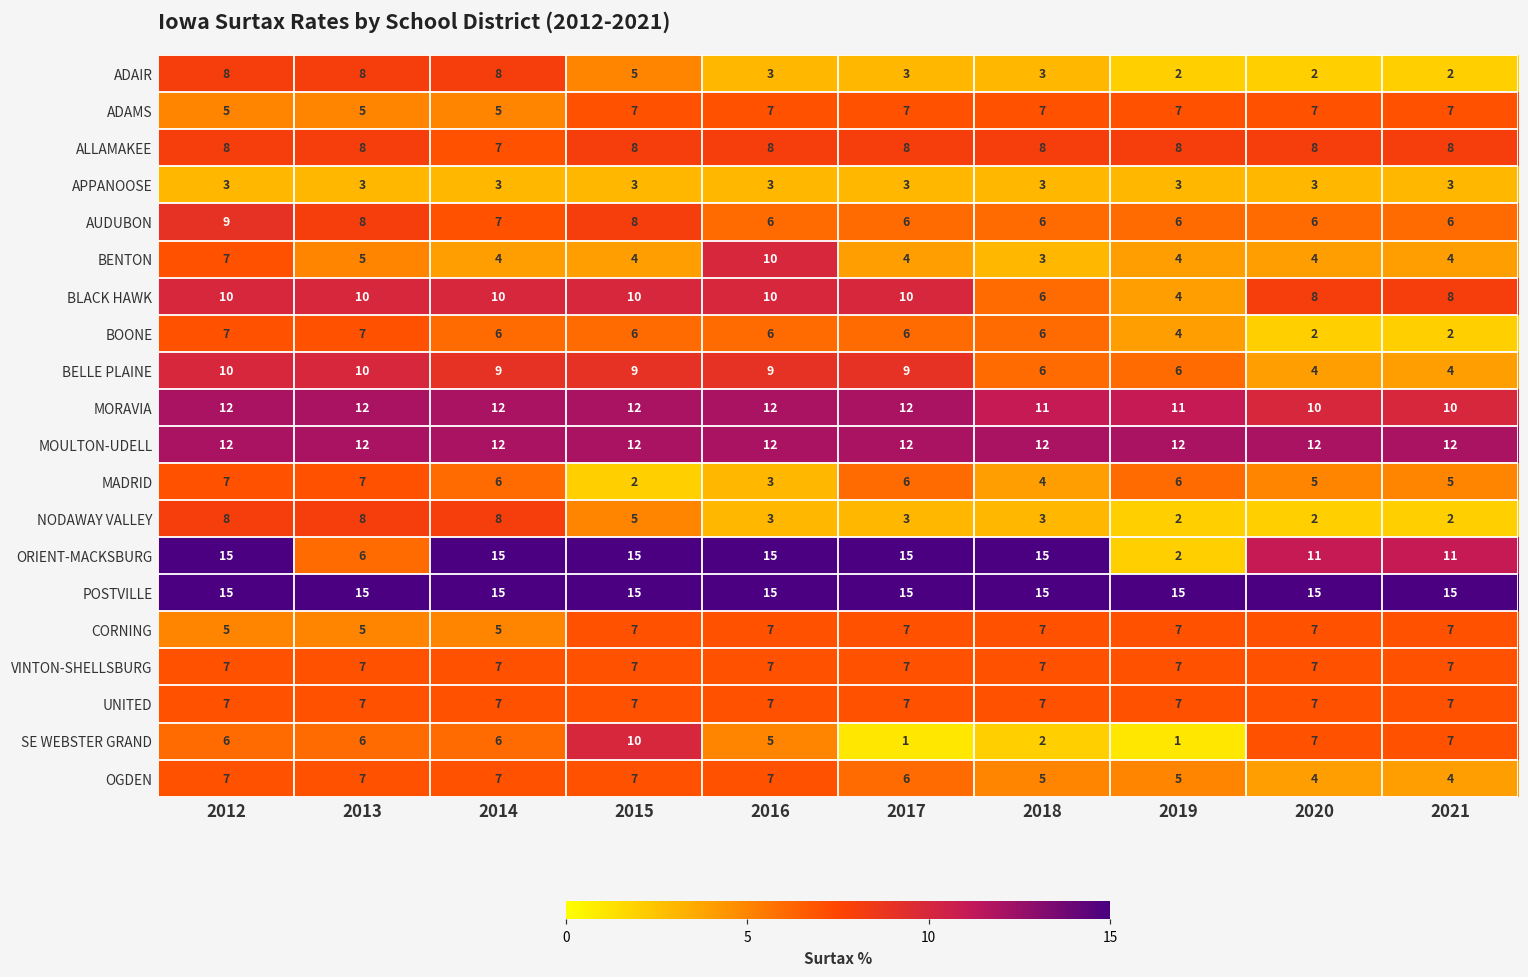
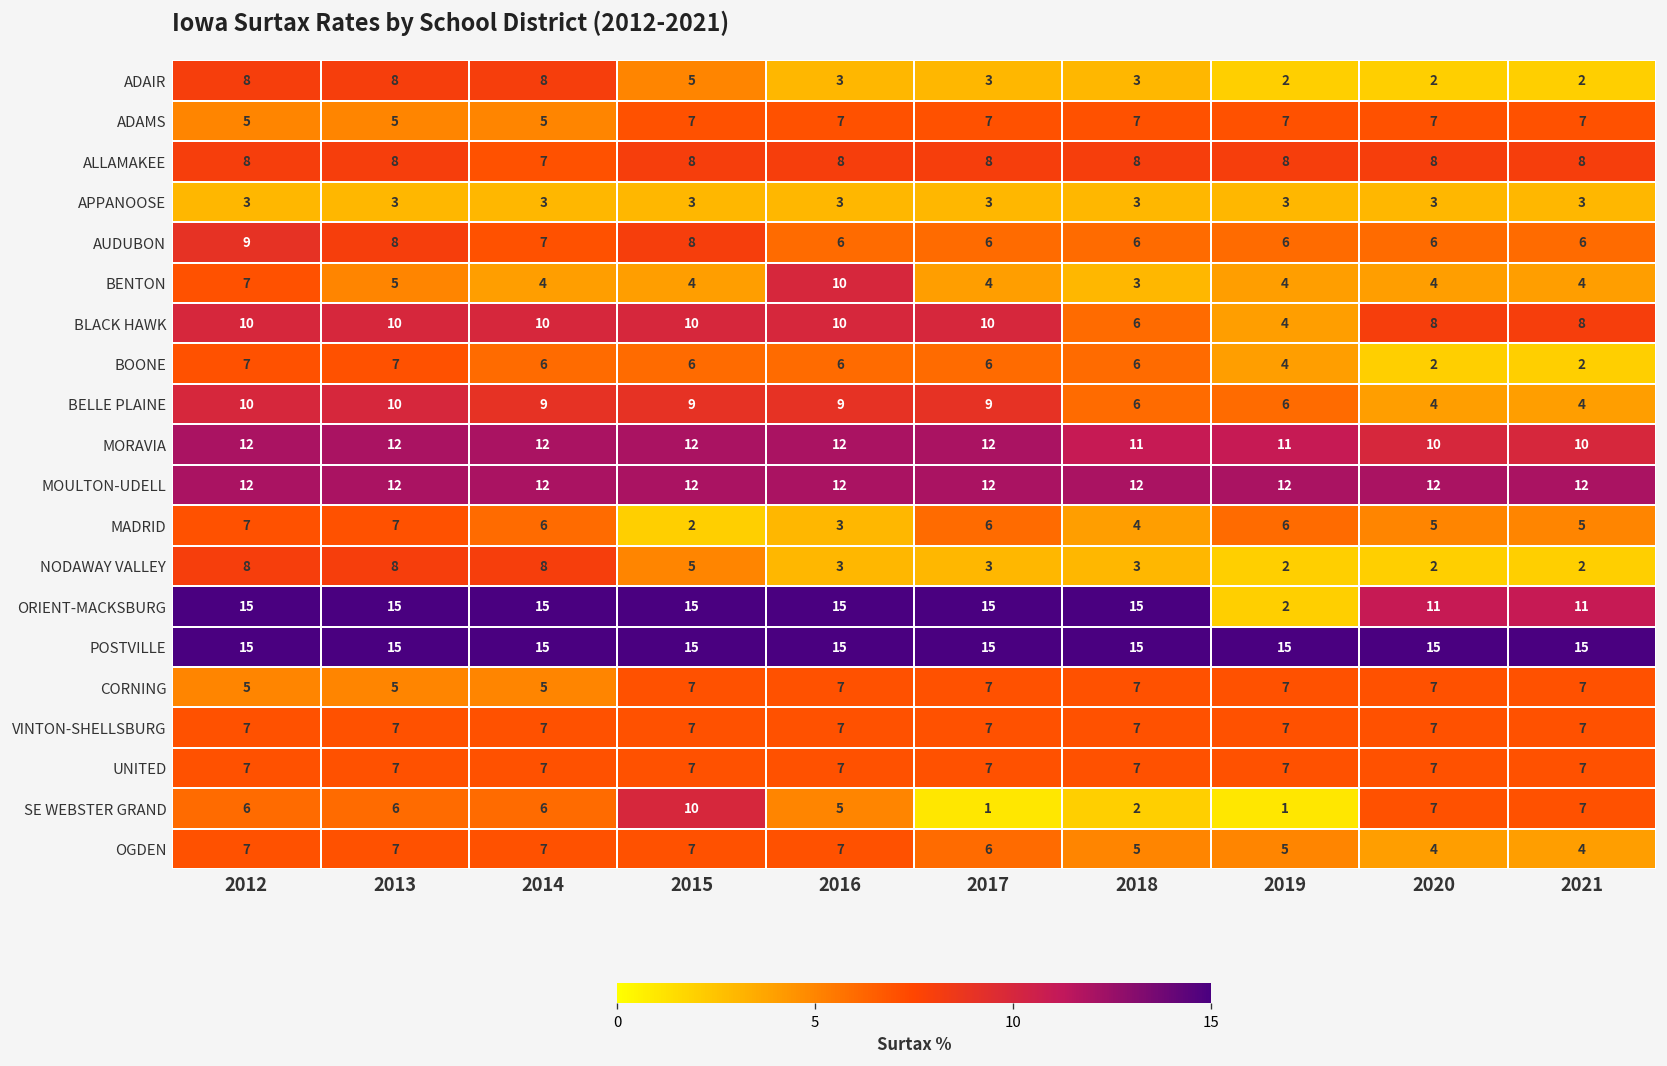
ORIENT-MACKSBURG, 2013: 6 -> 15
